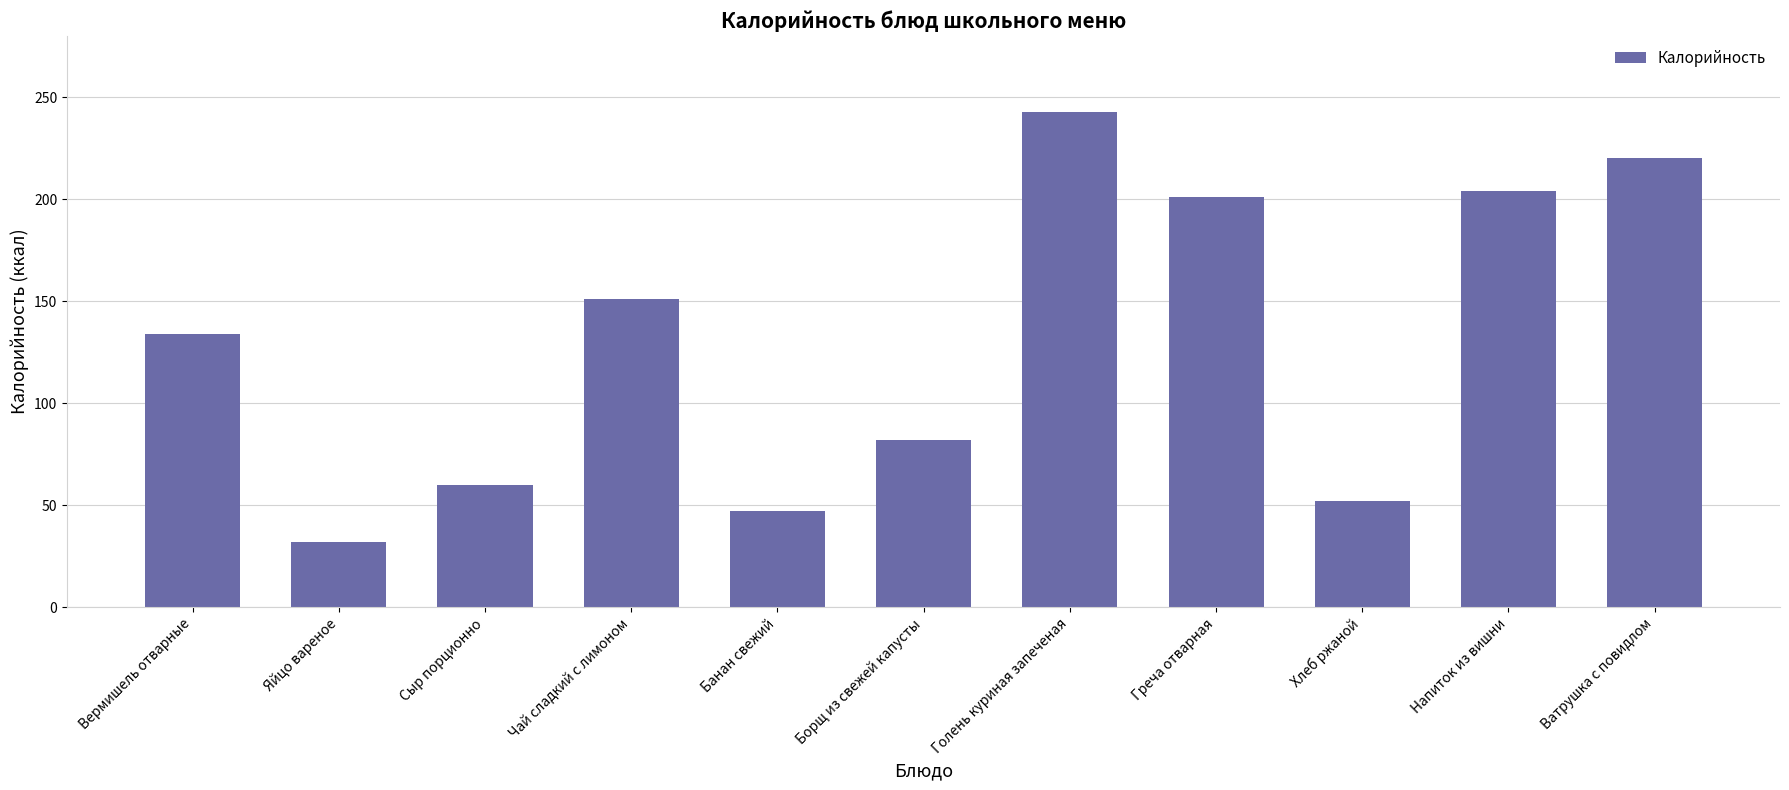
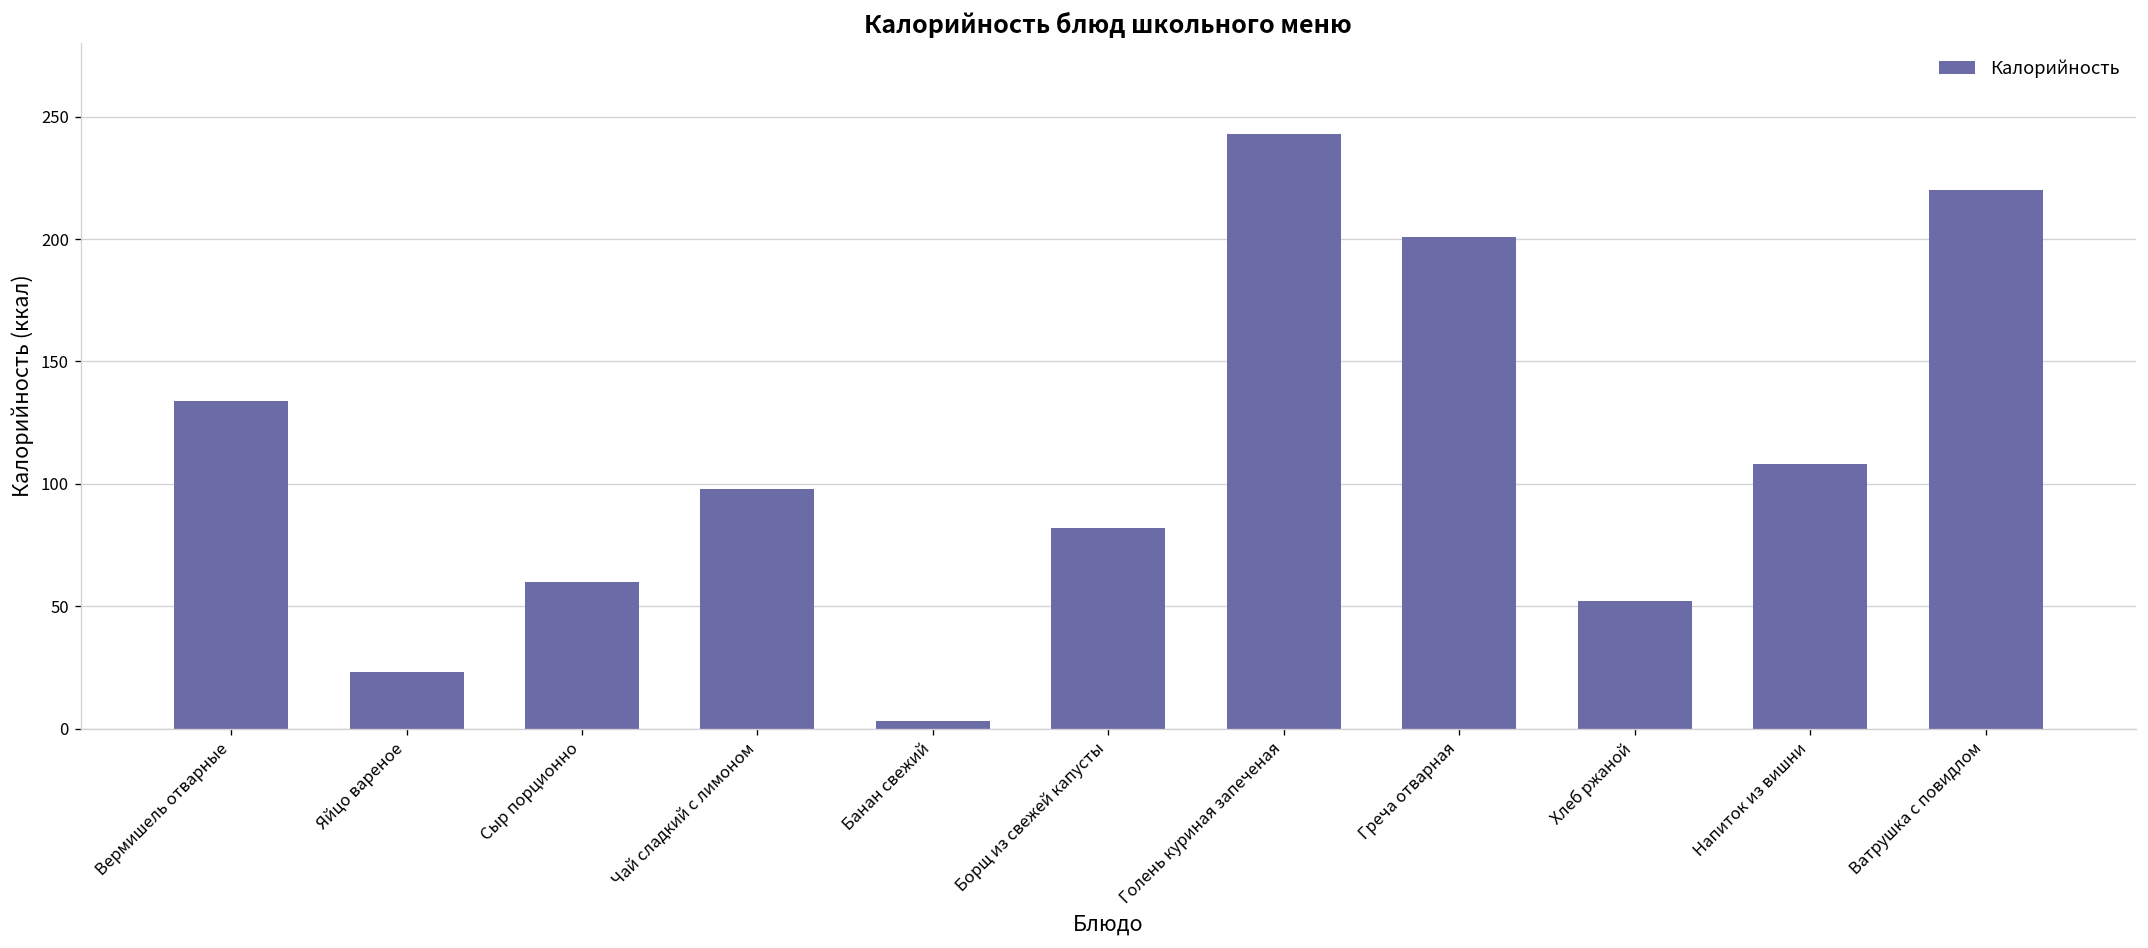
Яйцо вареное: 32 -> 23
Чай сладкий с лимоном: 151 -> 98
Банан свежий: 47 -> 3
Напиток из вишни: 204 -> 108
